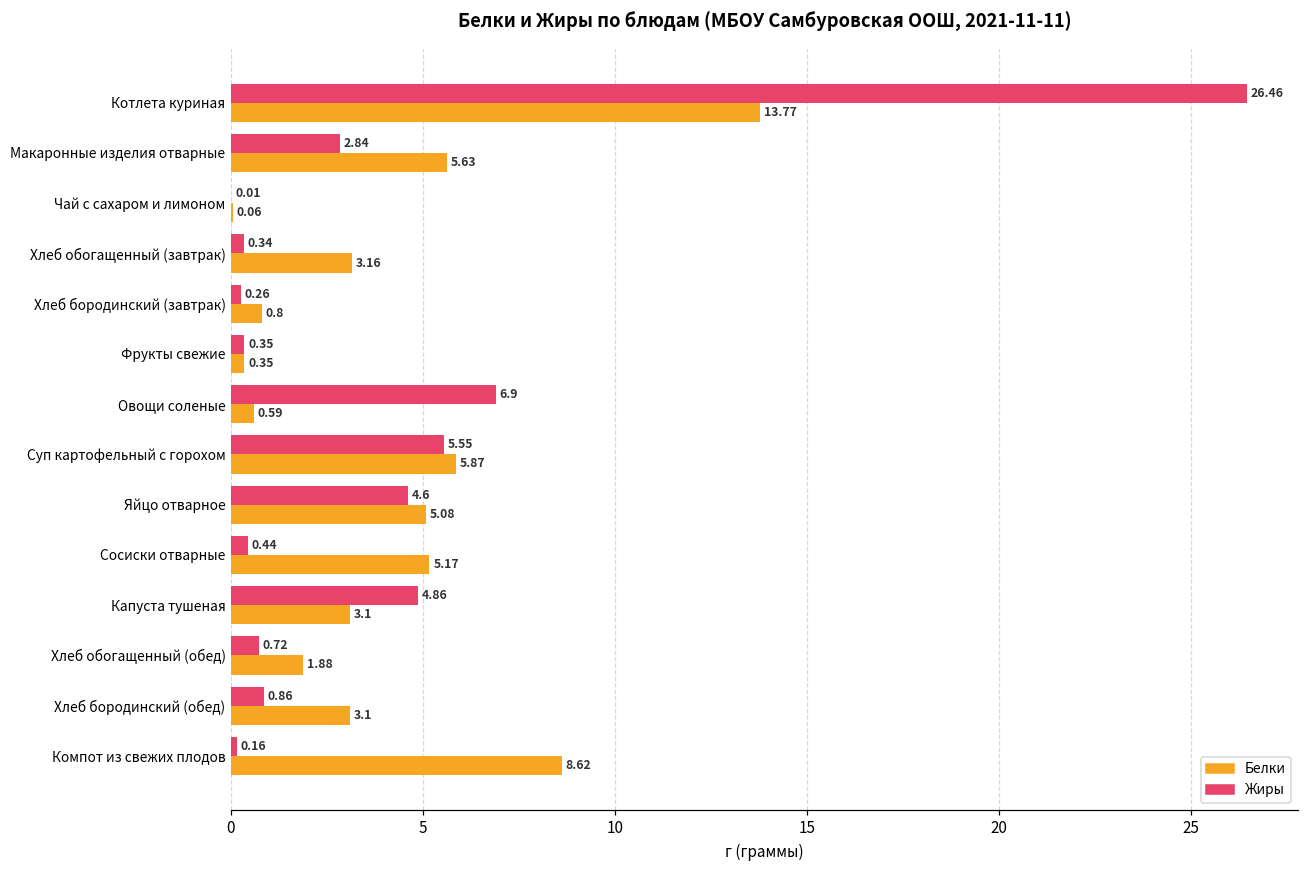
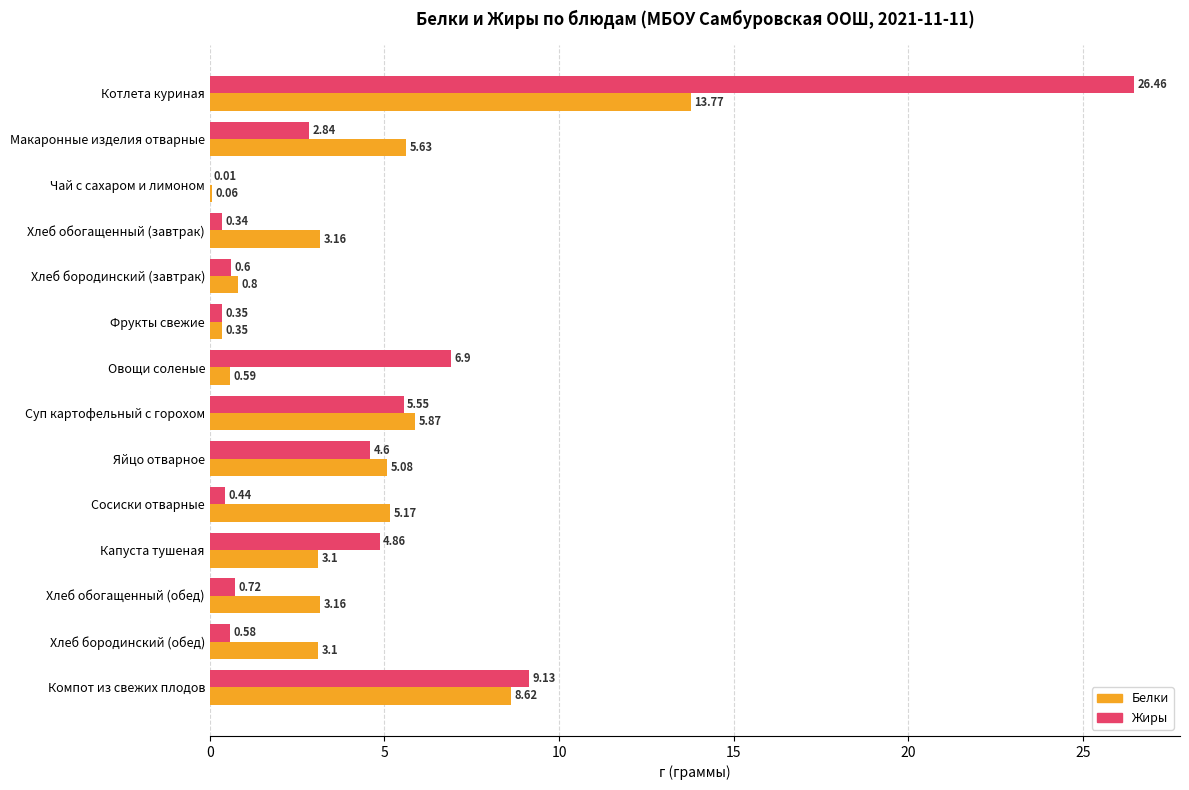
Жиры, Хлеб бородинский (завтрак): 0.26 -> 0.6
Белки, Хлеб обогащенный (обед): 1.88 -> 3.16
Жиры, Хлеб бородинский (обед): 0.86 -> 0.58
Жиры, Компот из свежих плодов: 0.16 -> 9.13
